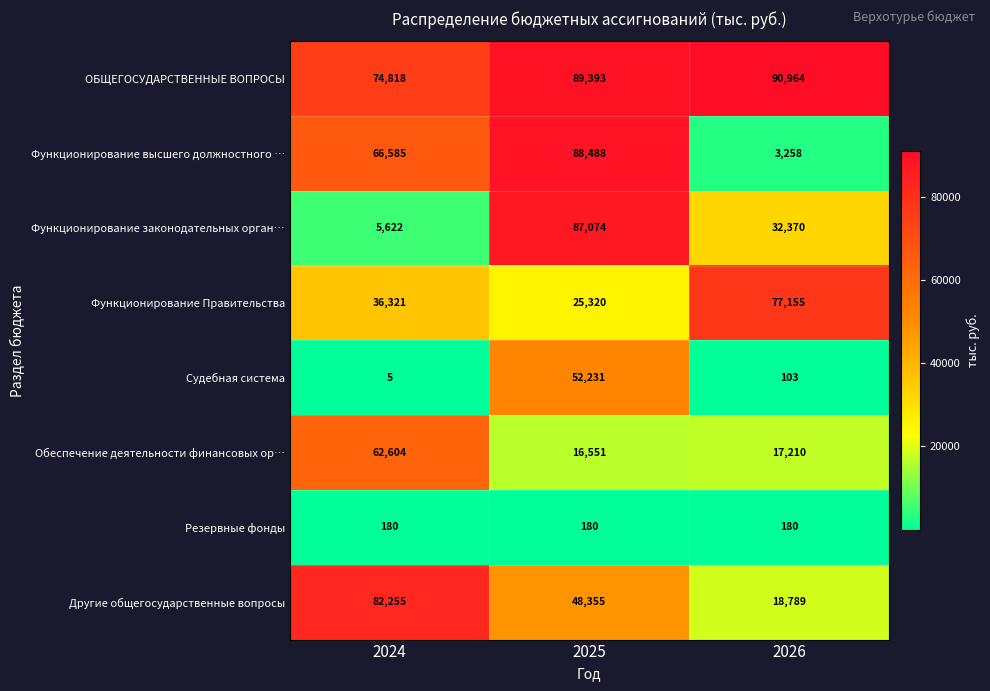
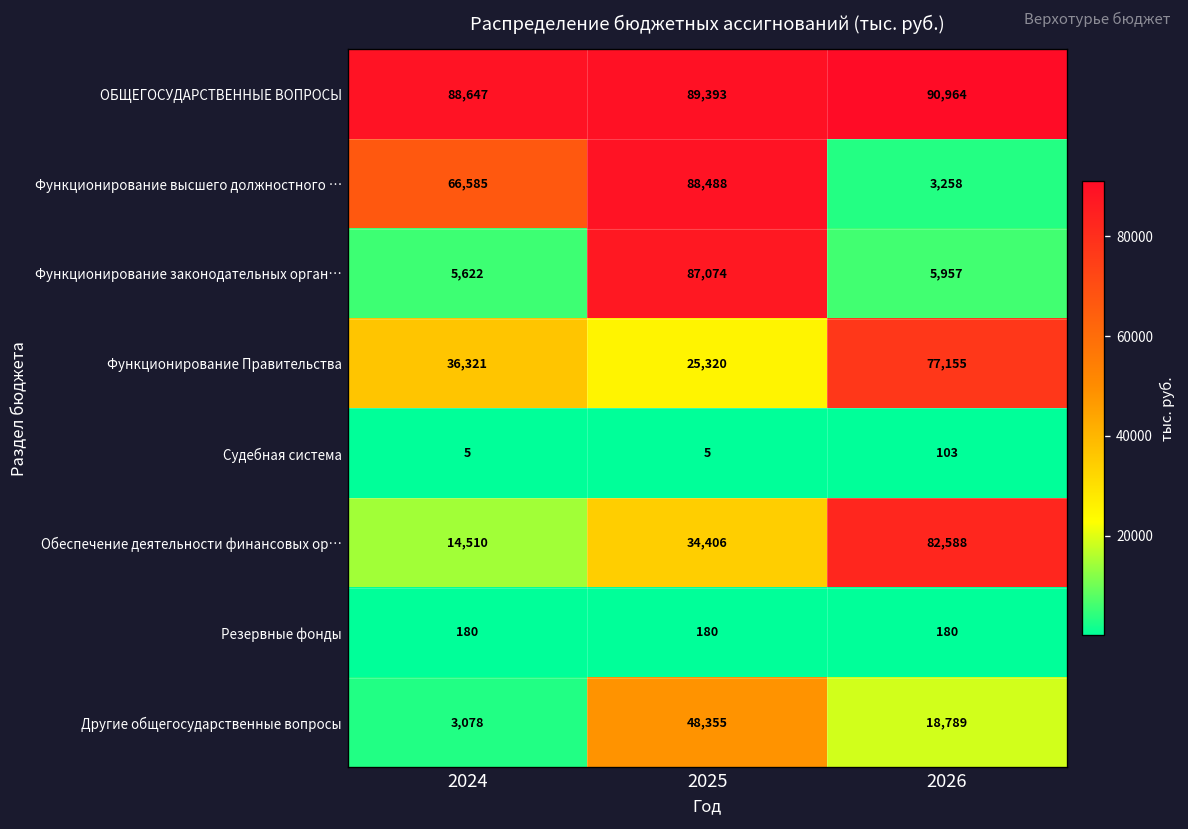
ОБЩЕГОСУДАРСТВЕННЫЕ ВОПРОСЫ, 2024: 74,818 -> 88,647
Функционирование законодательных орган…, 2026: 32,370 -> 5,957
Судебная система, 2025: 52,231 -> 5
Обеспечение деятельности финансовых ор…, 2024: 62,604 -> 14,510
Обеспечение деятельности финансовых ор…, 2025: 16,551 -> 34,406
Обеспечение деятельности финансовых ор…, 2026: 17,210 -> 82,588
Другие общегосударственные вопросы, 2024: 82,255 -> 3,078
